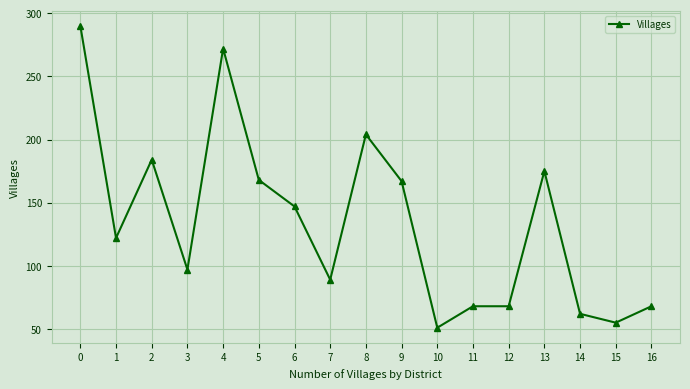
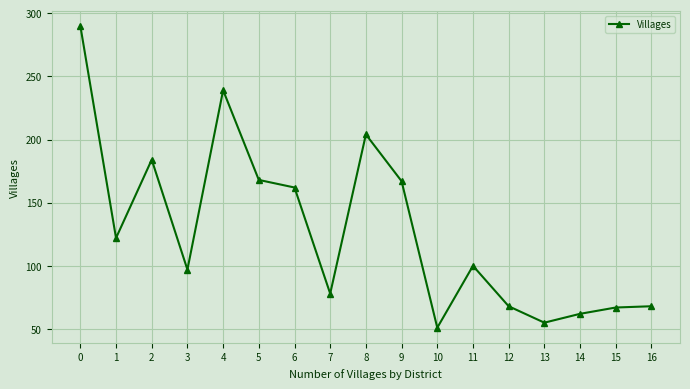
4: 272 -> 239
6: 147 -> 162
7: 89 -> 78
11: 68 -> 100
13: 175 -> 55
15: 55 -> 67
